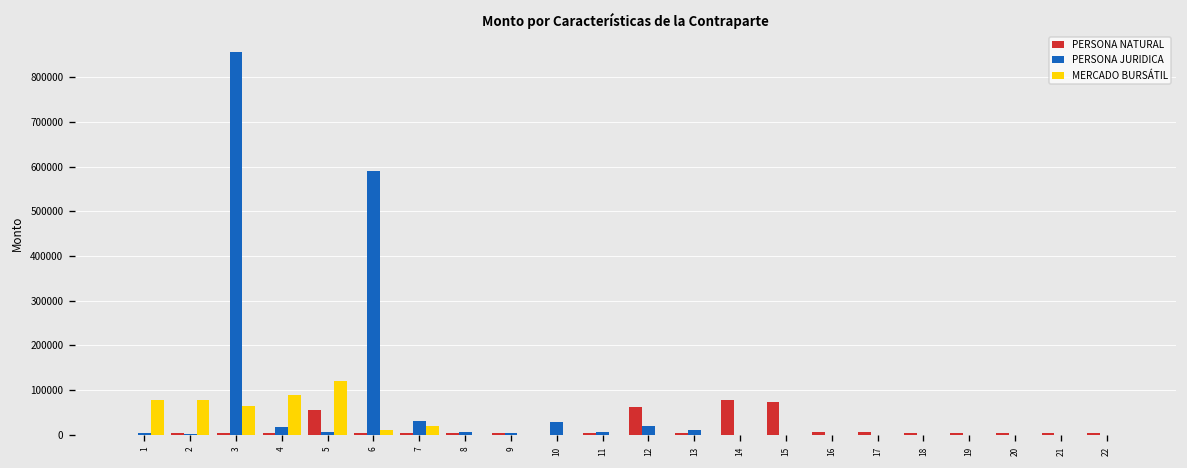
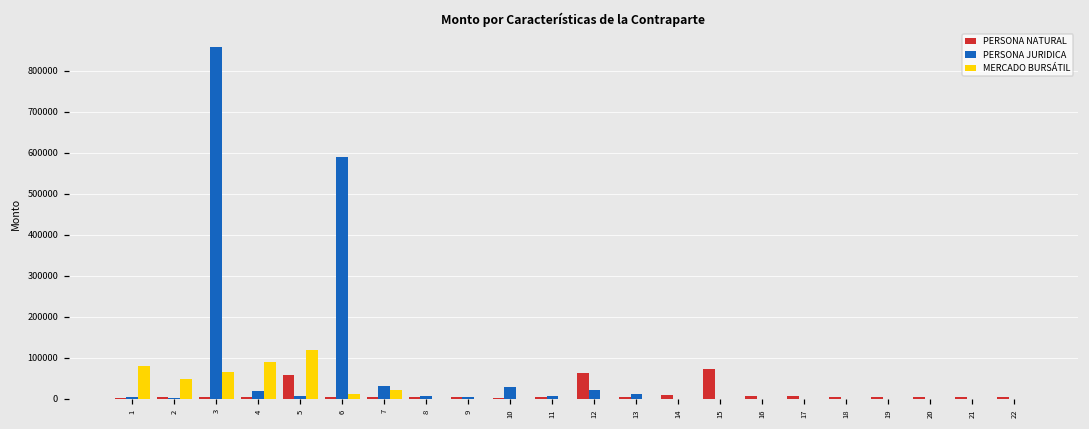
MERCADO BURSÁTIL, 2: 80000 -> 50000
PERSONA NATURAL, 14: 80000 -> 10000
